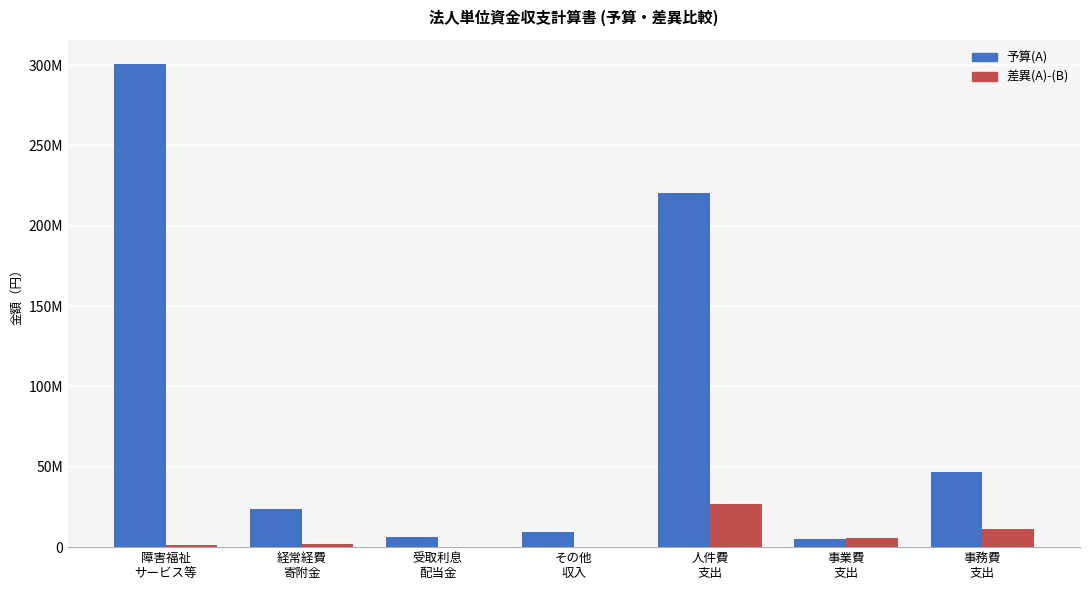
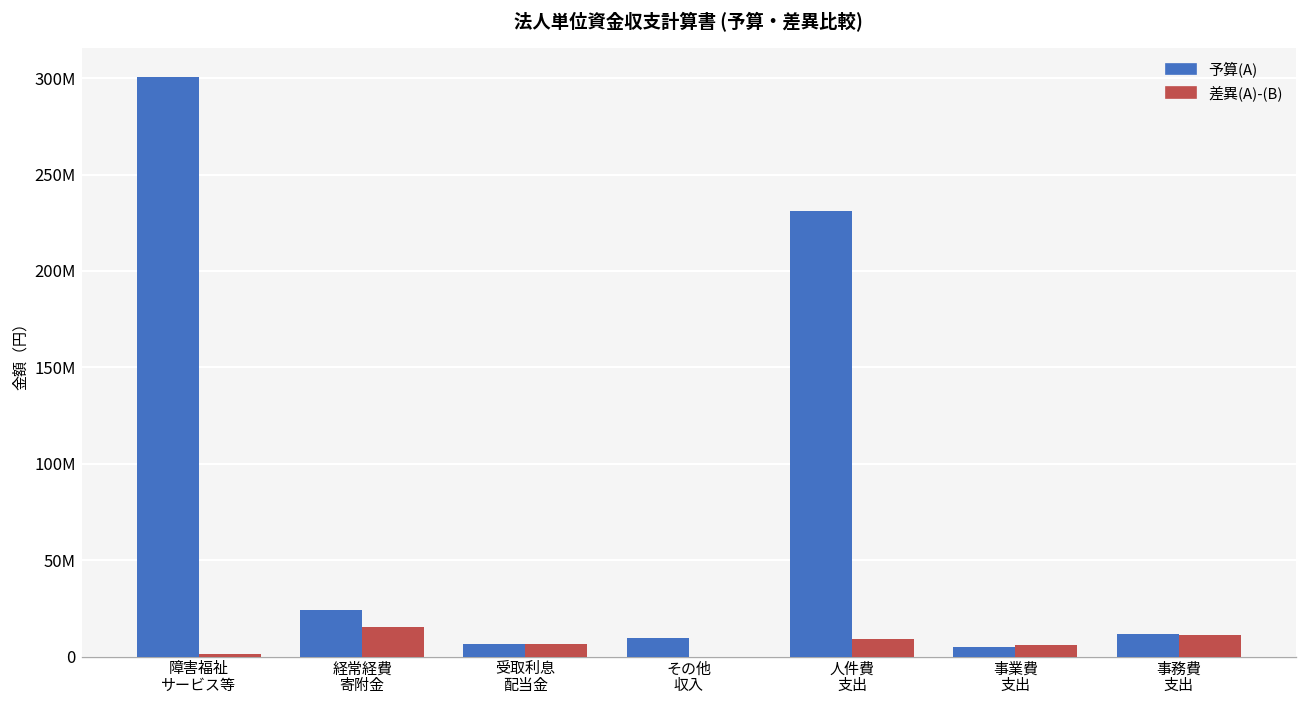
差異(A)-(B), 経常経費 寄附金: 2000000 -> 16000000
差異(A)-(B), 受取利息 配当金: 0 -> 6000000
予算(A), 人件費 支出: 220000000 -> 231000000
差異(A)-(B), 人件費 支出: 27000000 -> 9000000
予算(A), 事務費 支出: 47000000 -> 12000000
